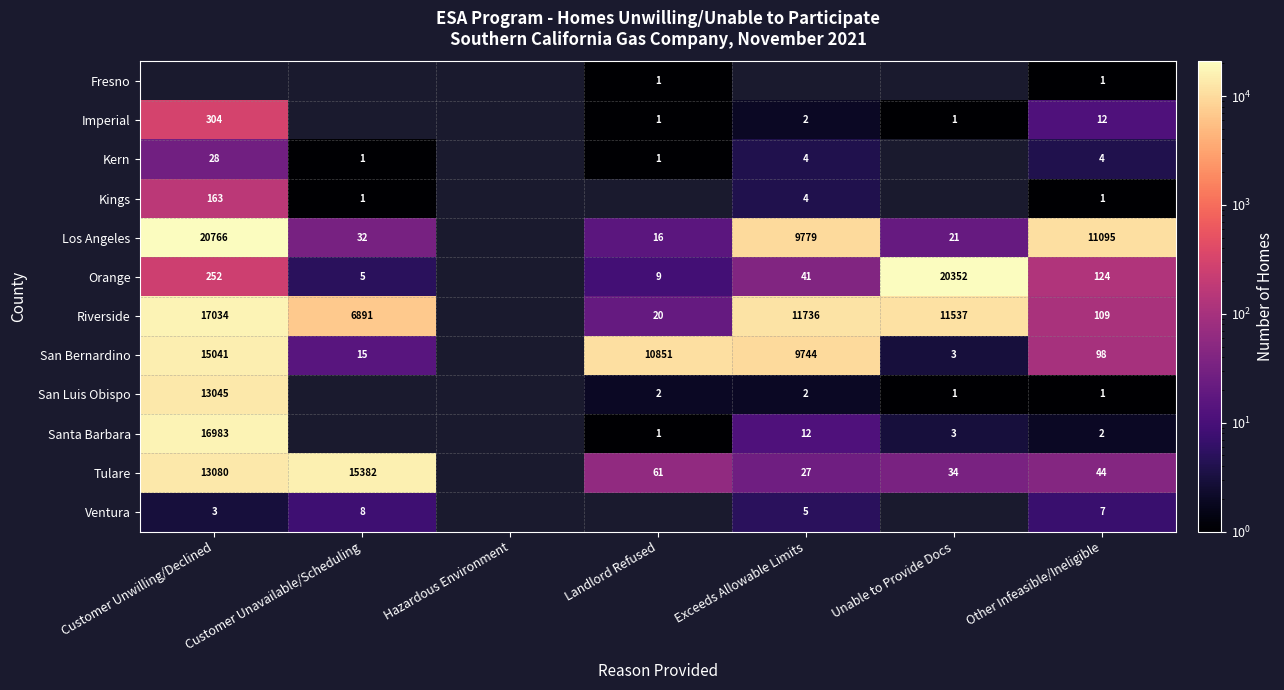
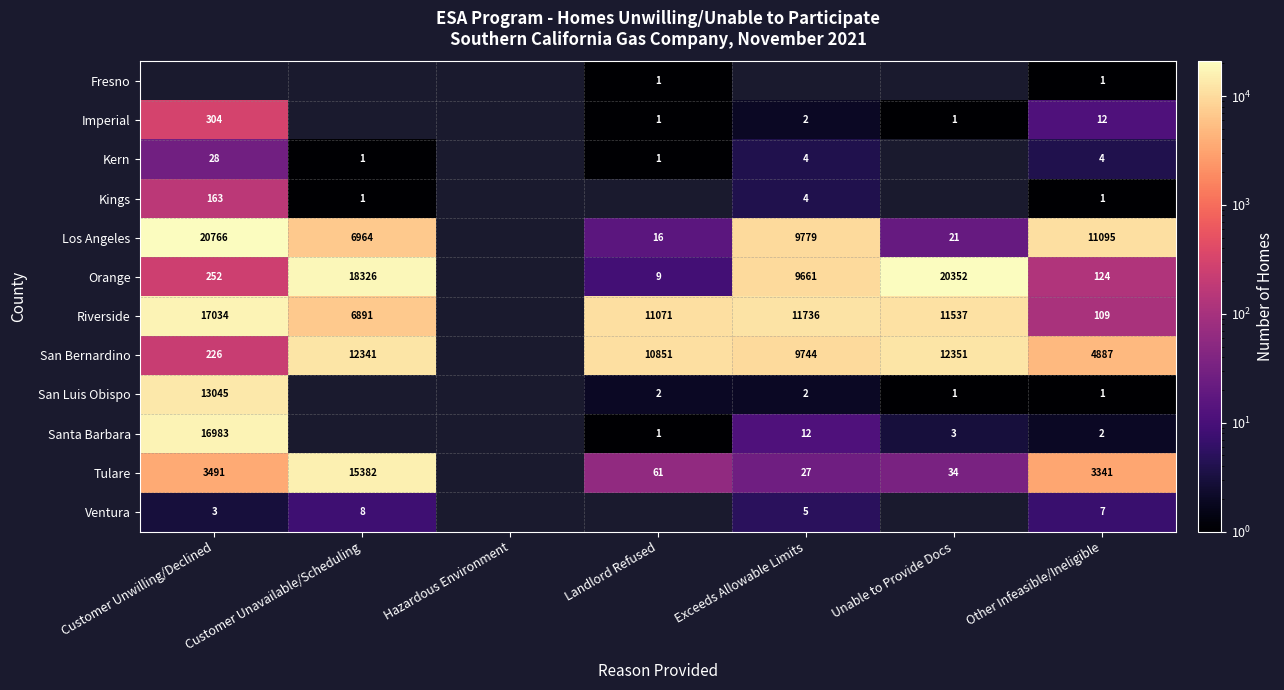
Los Angeles, Customer Unavailable/Scheduling: 32 -> 6964
Orange, Customer Unavailable/Scheduling: 5 -> 18326
Orange, Exceeds Allowable Limits: 41 -> 9661
Riverside, Landlord Refused: 20 -> 11071
San Bernardino, Customer Unwilling/Declined: 15041 -> 226
San Bernardino, Customer Unavailable/Scheduling: 15 -> 12341
San Bernardino, Unable to Provide Docs: 3 -> 12351
San Bernardino, Other Infeasible/Ineligible: 98 -> 4887
Tulare, Customer Unwilling/Declined: 13080 -> 3491
Tulare, Other Infeasible/Ineligible: 44 -> 3341
